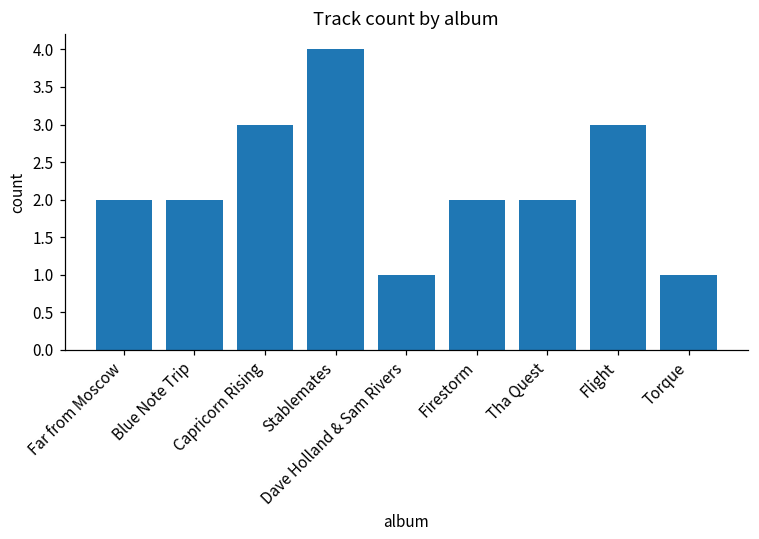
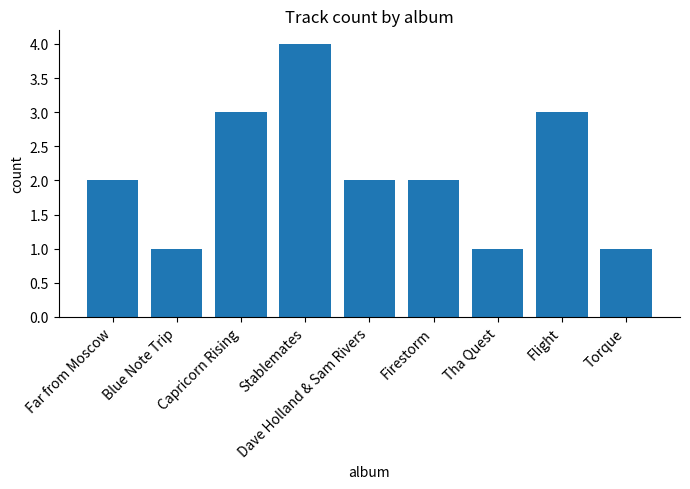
Blue Note Trip: 2 -> 1
Dave Holland & Sam Rivers: 1 -> 2
Tha Quest: 2 -> 1
